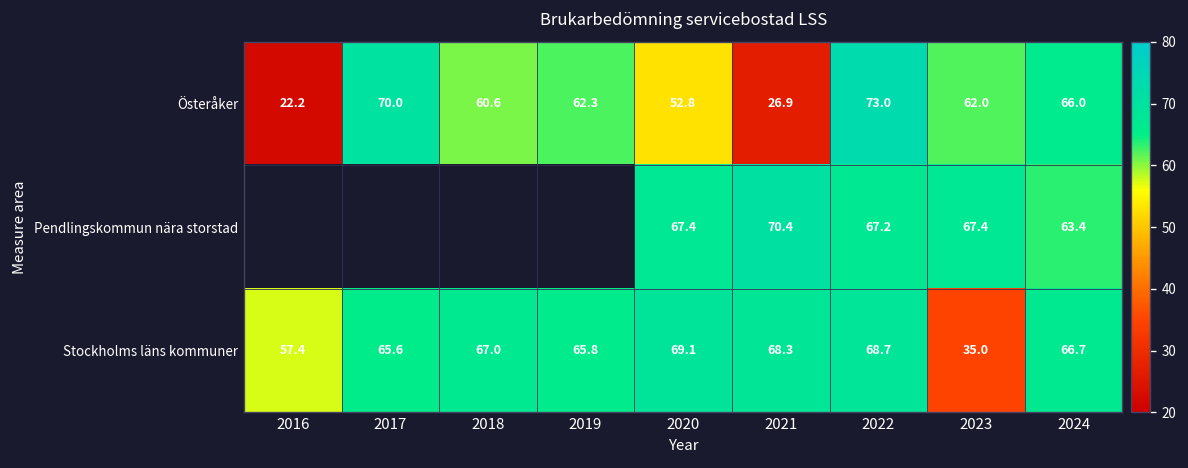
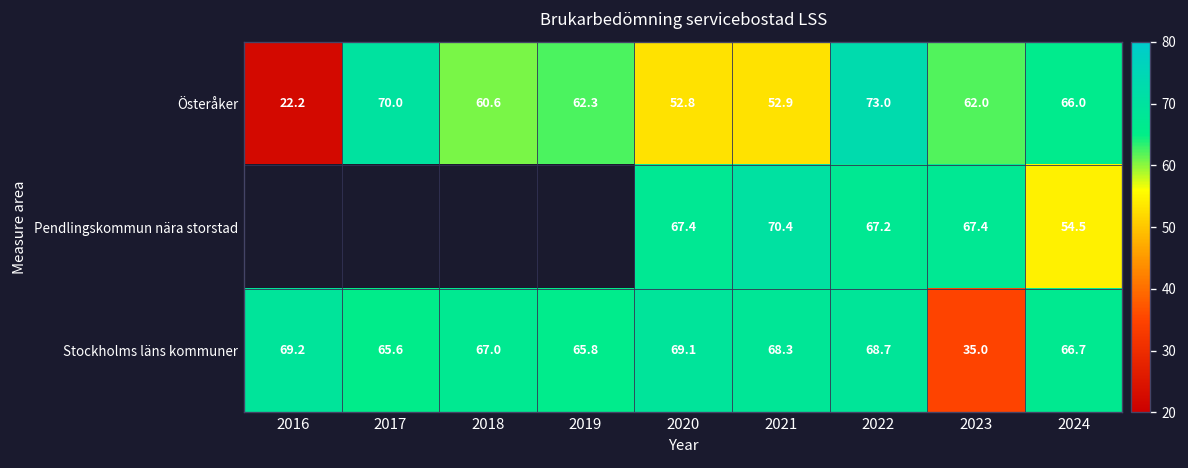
Österåker, 2021: 26.9 -> 52.9
Pendlingskommun nära storstad, 2024: 63.4 -> 54.5
Stockholms läns kommuner, 2016: 57.4 -> 69.2
